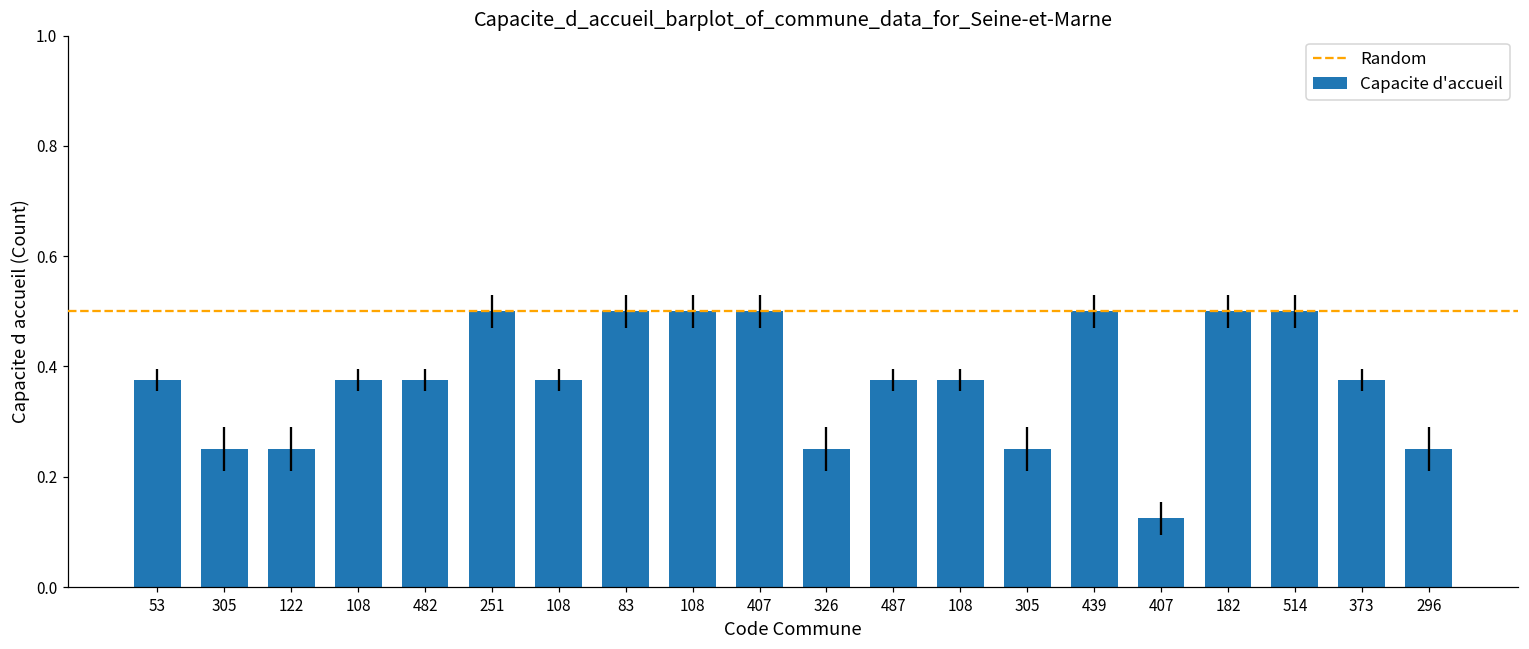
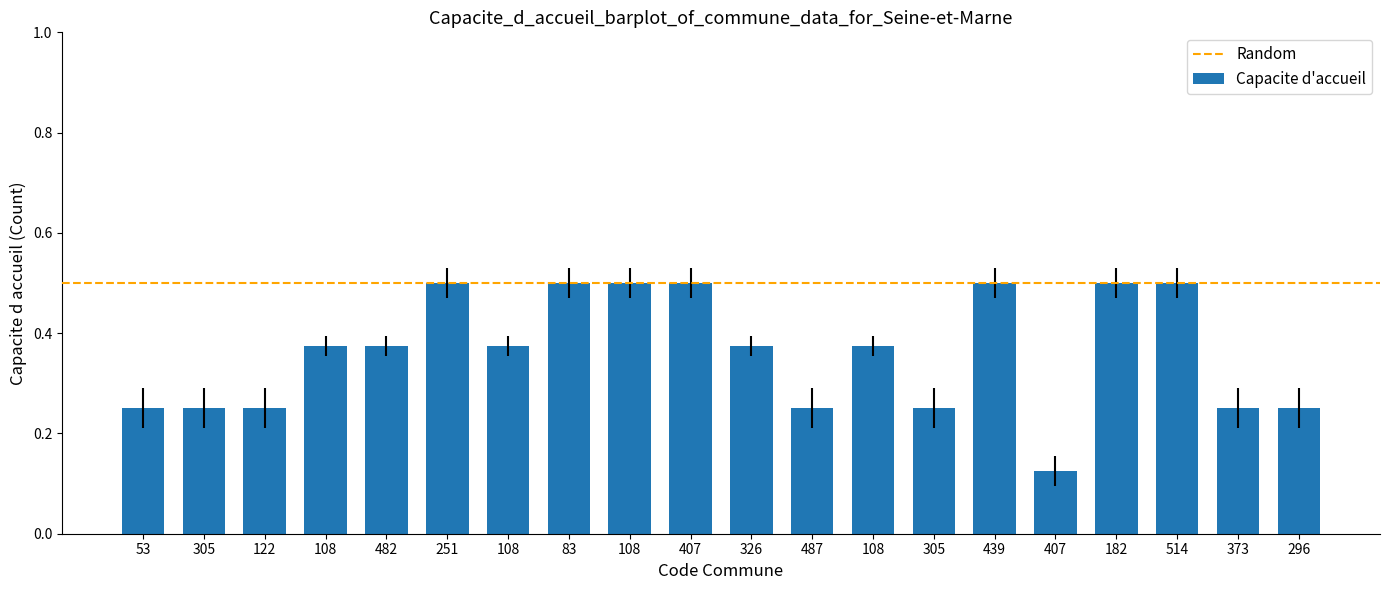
53: 0.38 -> 0.25
326: 0.25 -> 0.38
487: 0.38 -> 0.25
373: 0.38 -> 0.25
